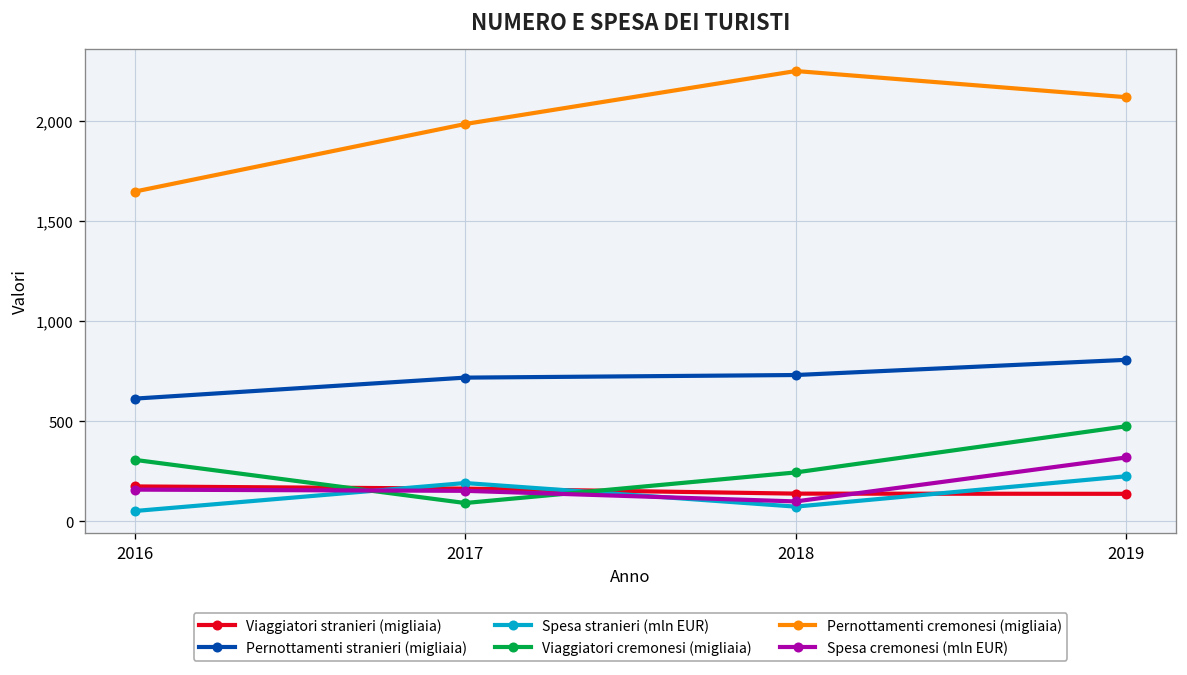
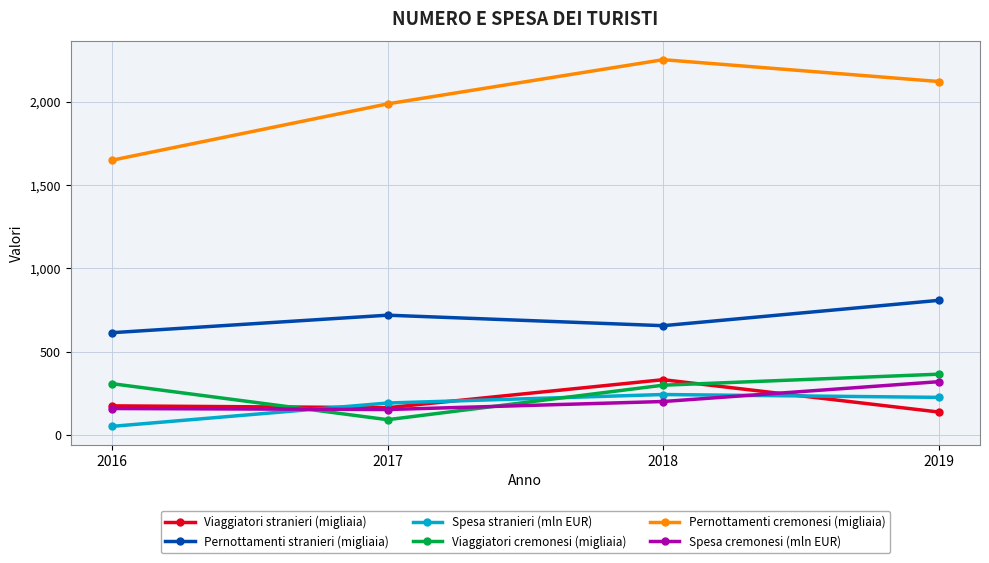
Viaggiatori stranieri (migliaia), 2018: 140 -> 330
Pernottamenti stranieri (migliaia), 2018: 730 -> 660
Spesa stranieri (mln EUR), 2018: 70 -> 240
Viaggiatori cremonesi (migliaia), 2018: 240 -> 300
Spesa cremonesi (mln EUR), 2018: 100 -> 200
Viaggiatori cremonesi (migliaia), 2019: 480 -> 360
